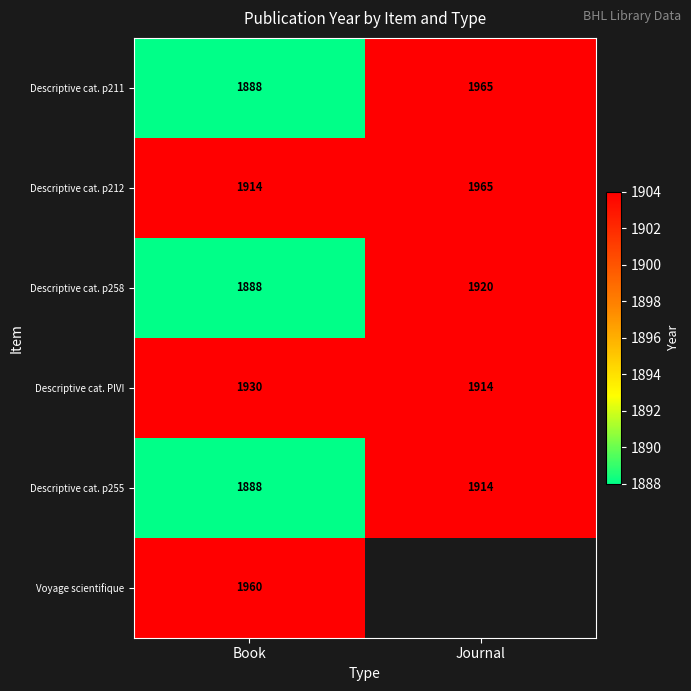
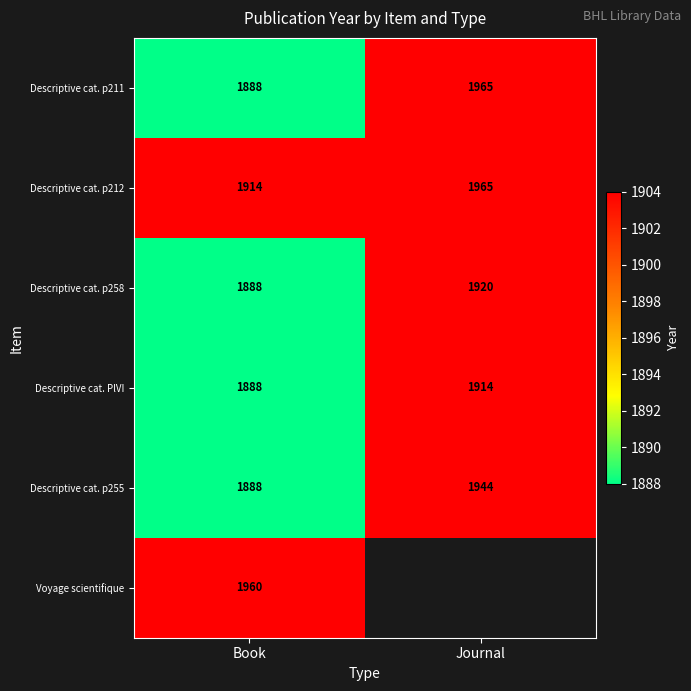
Descriptive cat. PlVI, Book: 1930 -> 1888
Descriptive cat. p255, Journal: 1914 -> 1944
